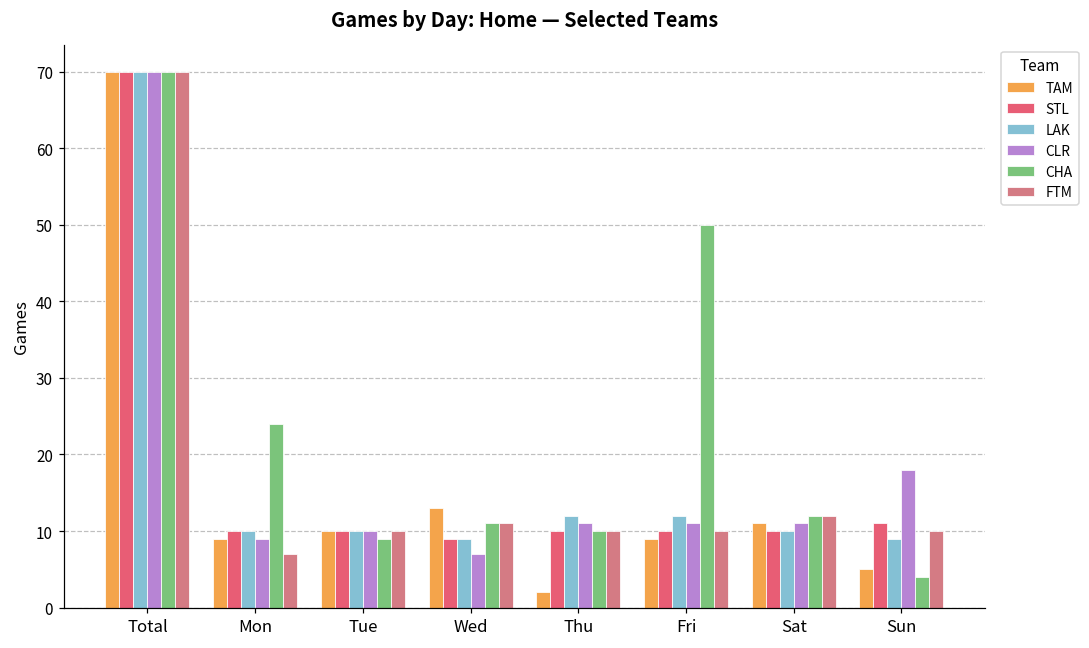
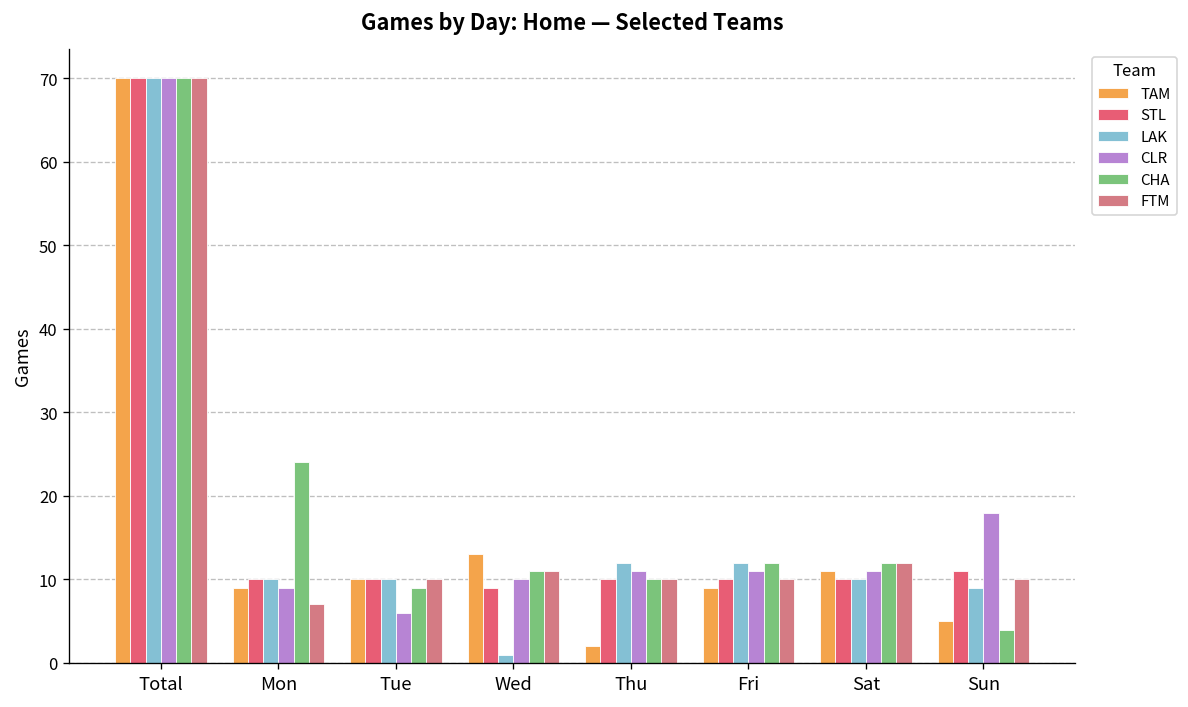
CLR, Tue: 10 -> 6
LAK, Wed: 9 -> 1
CLR, Wed: 7 -> 10
CHA, Fri: 50 -> 12
